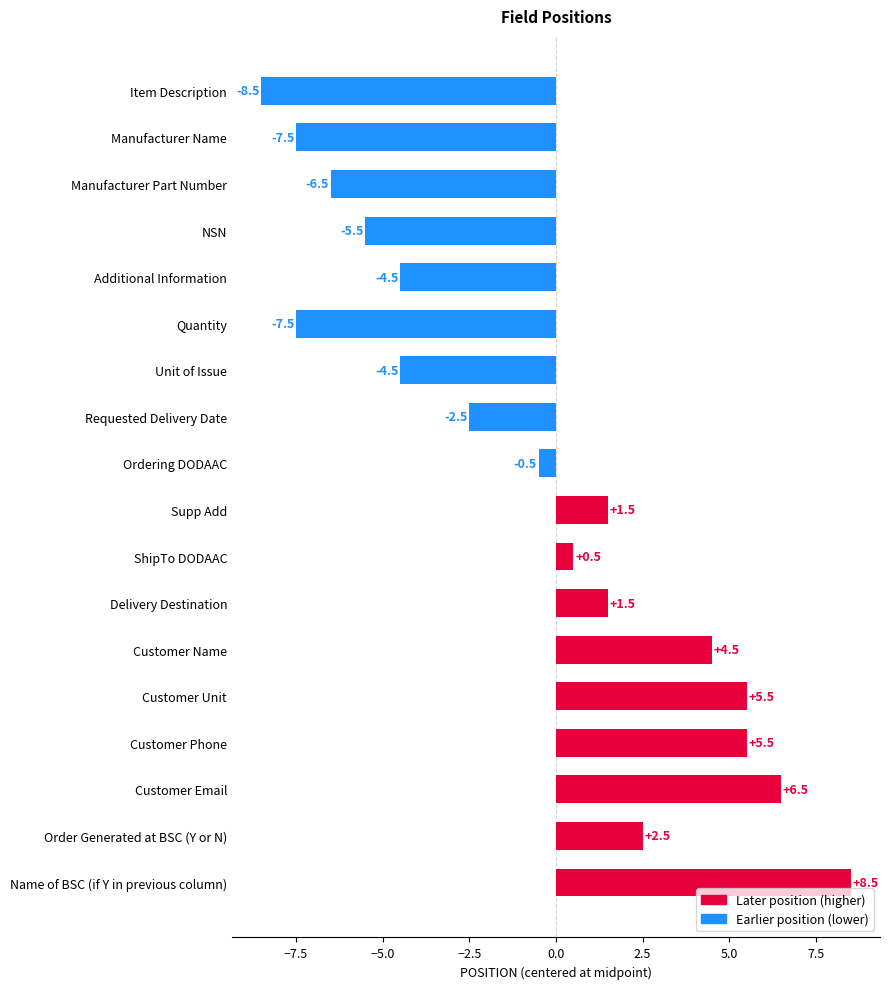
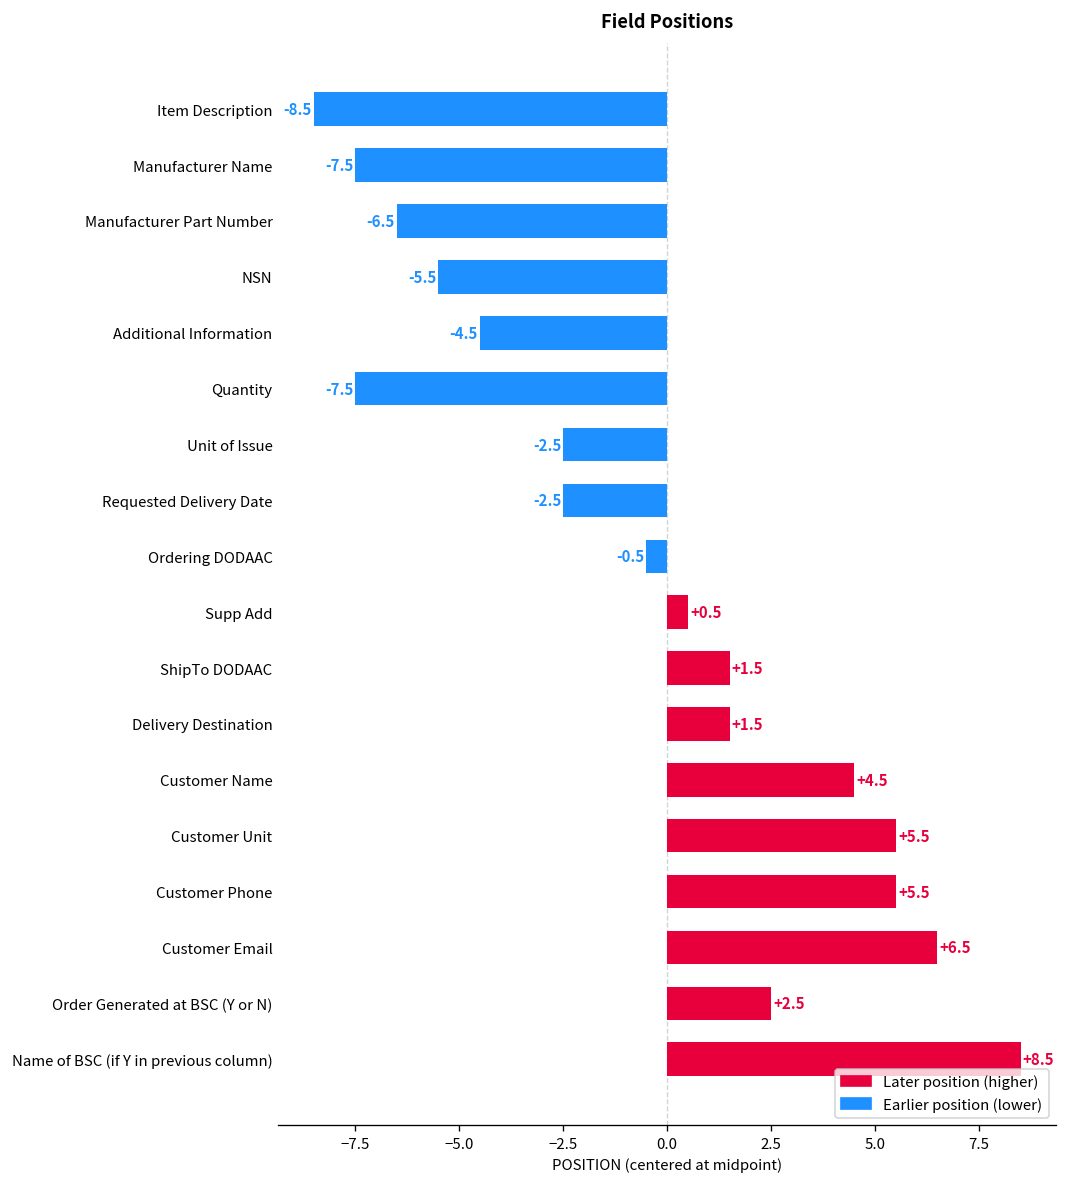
Unit of Issue: -4.5 -> -2.5
Supp Add: +1.5 -> +0.5
ShipTo DODAAC: +0.5 -> +1.5
